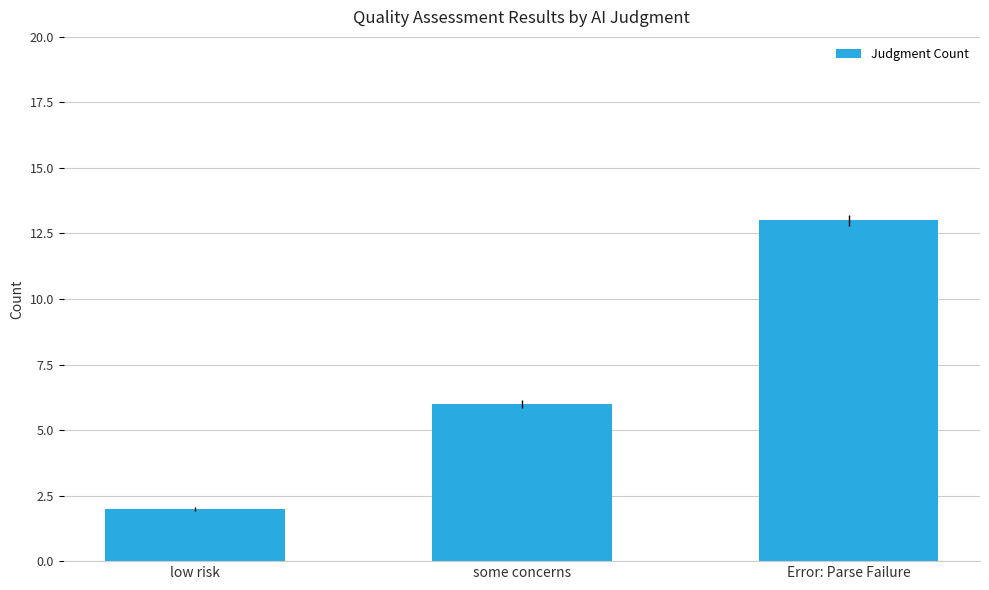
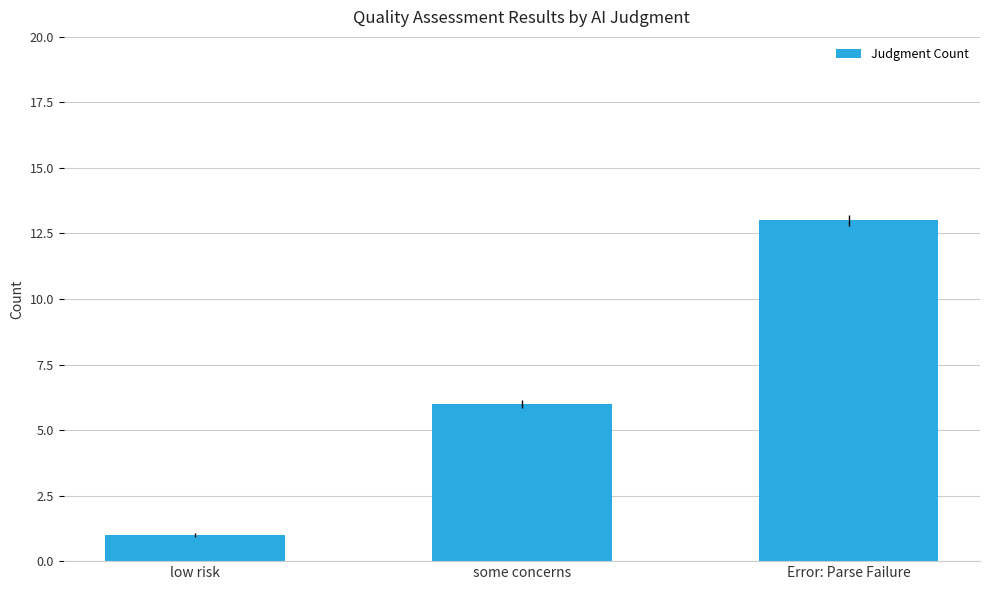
low risk: 2 -> 1
